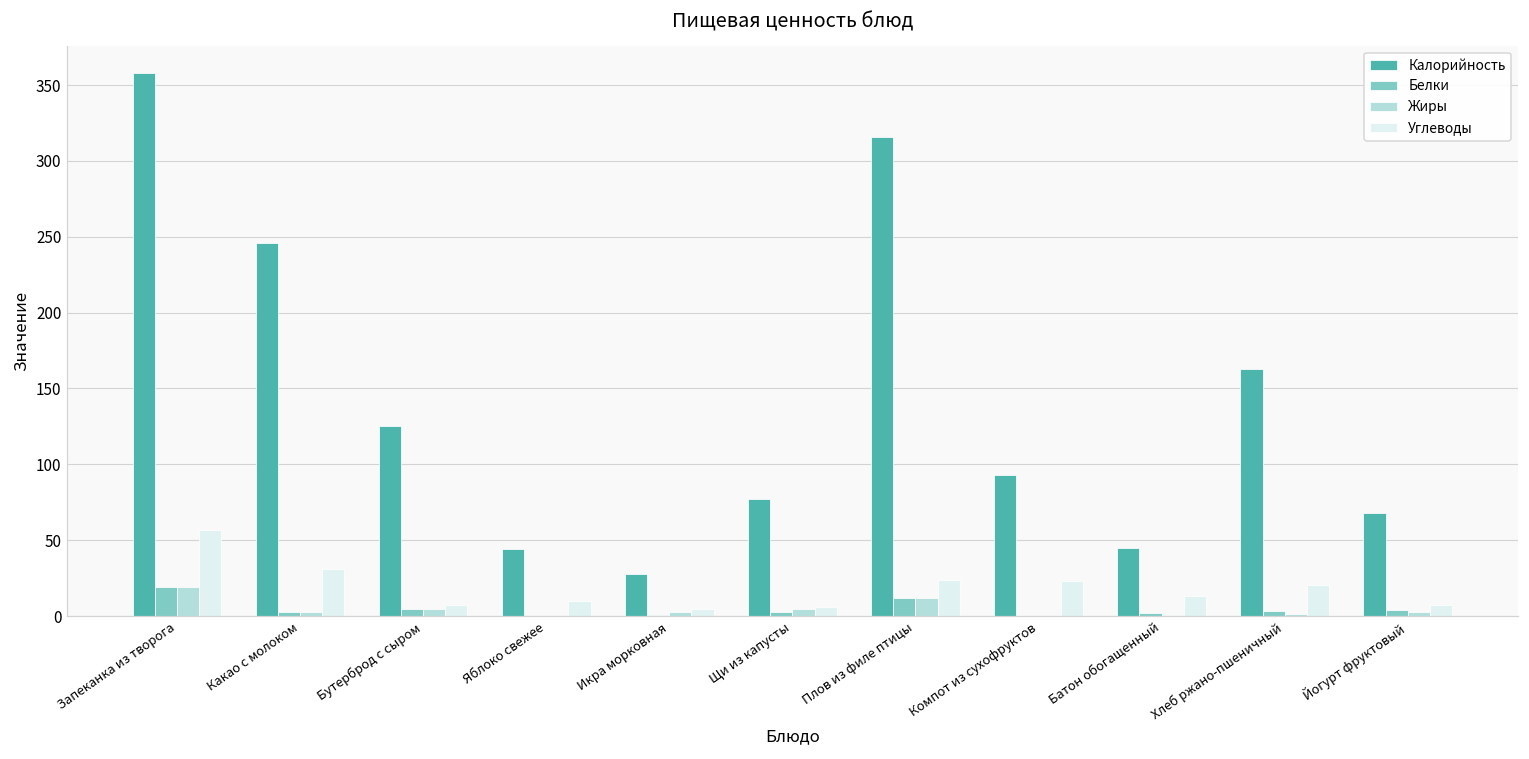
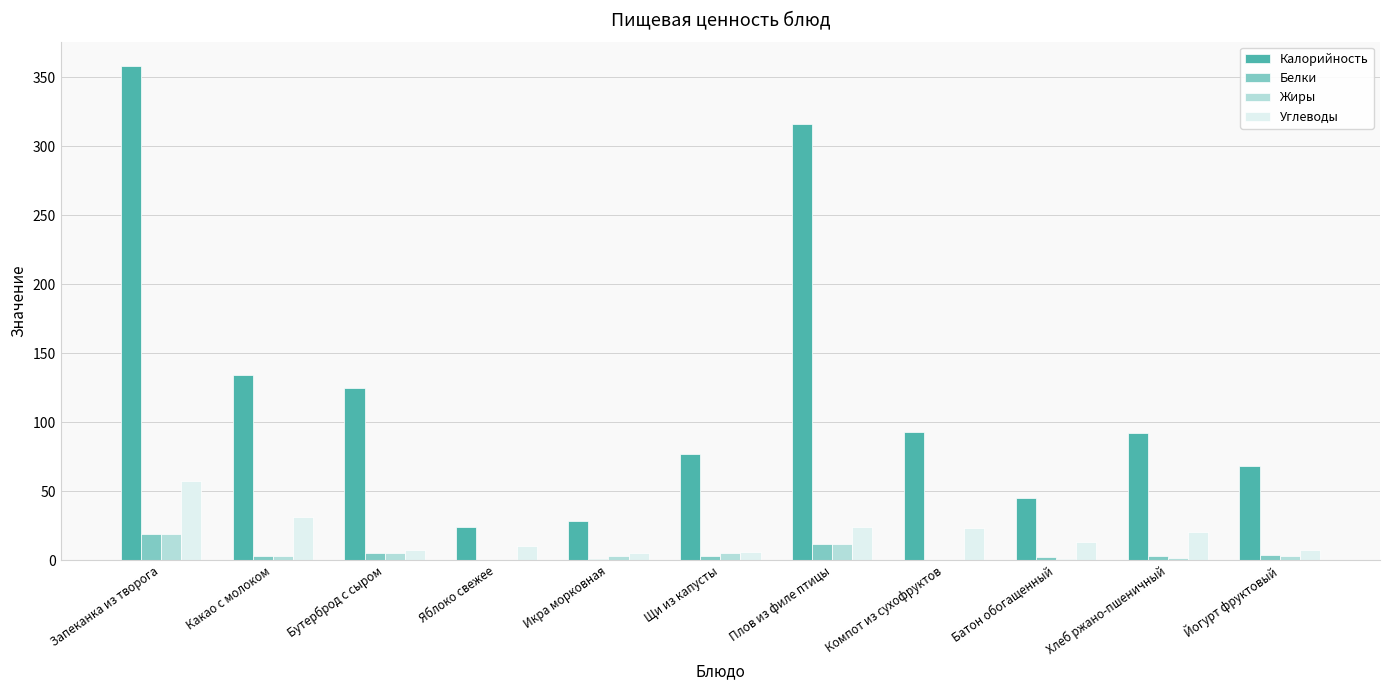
Калорийность, Какао с молоком: 246 -> 134
Калорийность, Яблоко свежее: 44 -> 24
Калорийность, Хлеб ржано-пшеничный: 163 -> 92
